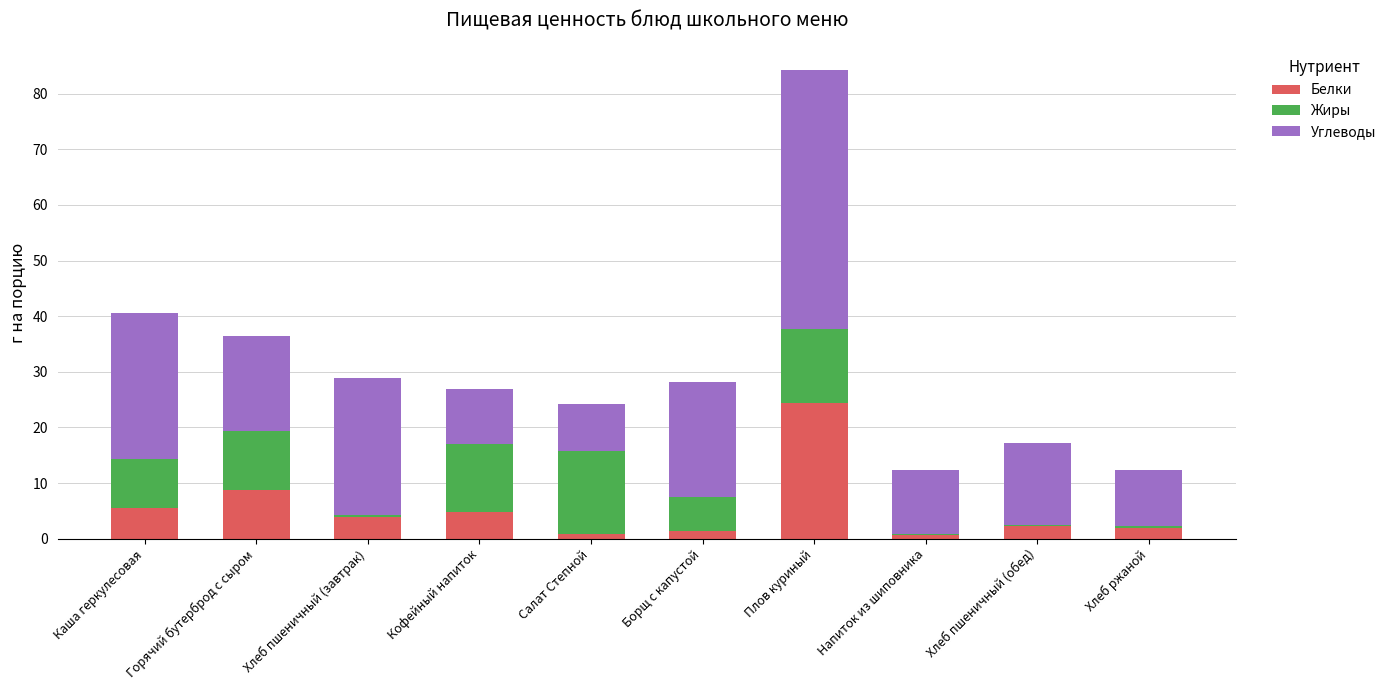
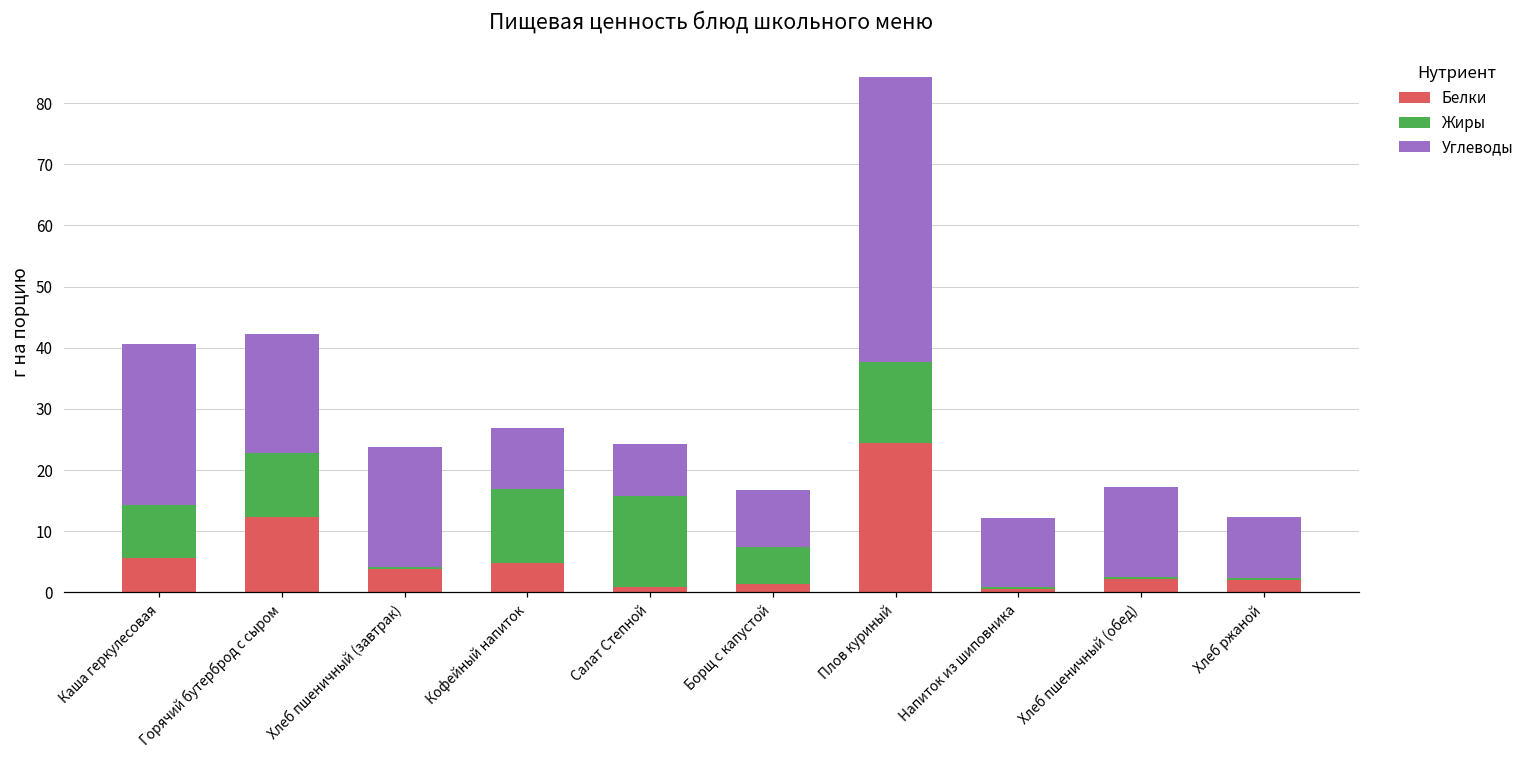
Белки, Горячий бутерброд с сыром: 9 -> 12
Углеводы, Горячий бутерброд с сыром: 17 -> 19
Углеводы, Хлеб пшеничный (завтрак): 25 -> 20
Углеводы, Борщ с капустой: 21 -> 9
